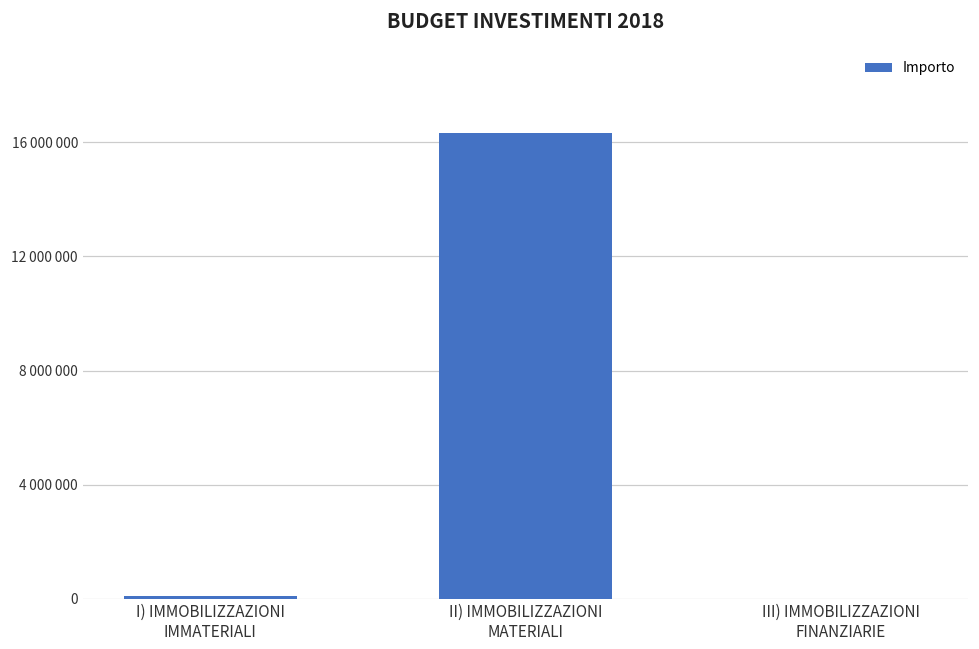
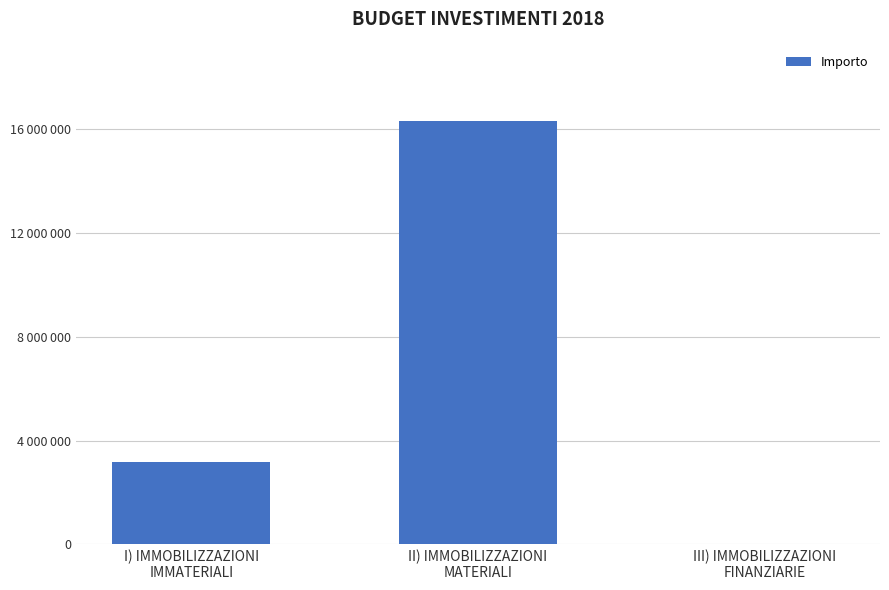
I) IMMOBILIZZAZIONI IMMATERIALI: 100000 -> 3200000
